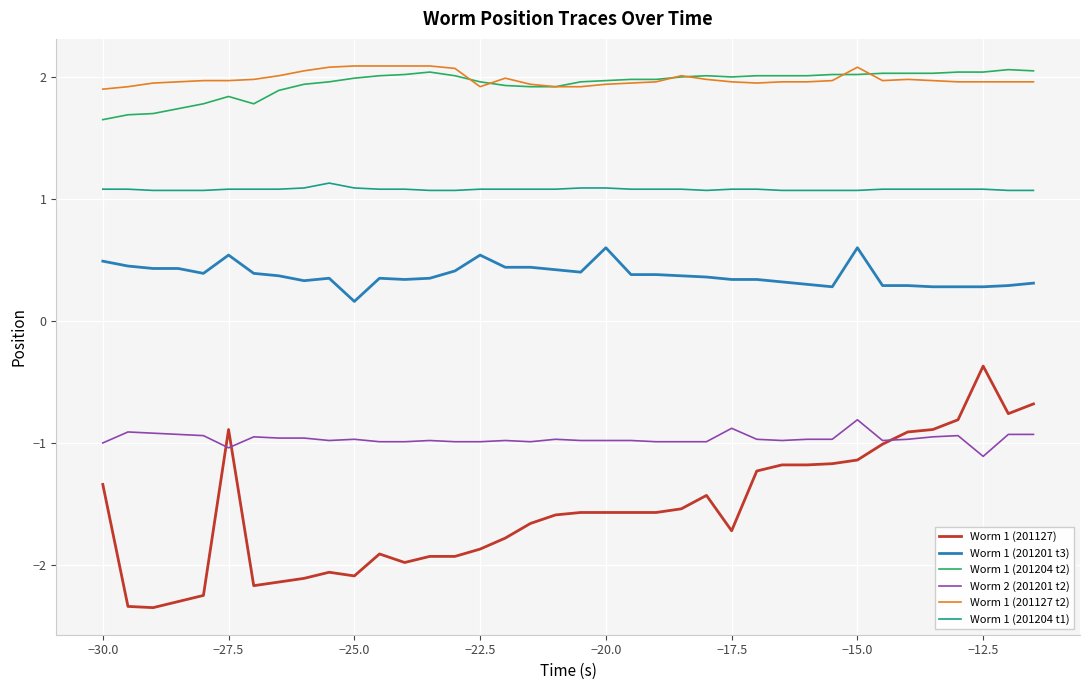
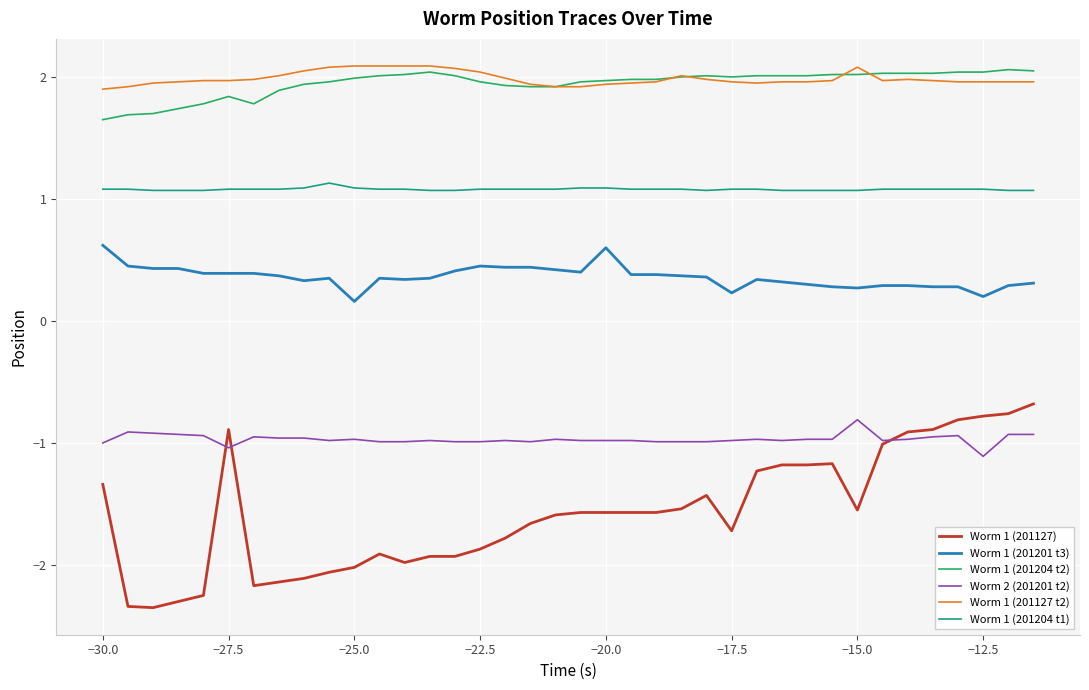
Worm 1 (201201 t3), −30.0: 0.49 -> 0.62
Worm 1 (201201 t3), −27.5: 0.54 -> 0.39
Worm 1 (201127), −25.0: -2.09 -> -2.02
Worm 1 (201201 t3), −22.5: 0.54 -> 0.45
Worm 1 (201127 t2), −22.5: 1.92 -> 2.04
Worm 1 (201201 t3), −17.5: 0.34 -> 0.23
Worm 2 (201201 t2), −17.5: -0.88 -> -0.98
Worm 1 (201127), −15.0: -1.14 -> -1.55
Worm 1 (201201 t3), −15.0: 0.60 -> 0.27
Worm 1 (201127), −12.5: -0.37 -> -0.78
Worm 1 (201201 t3), −12.5: 0.28 -> 0.20
